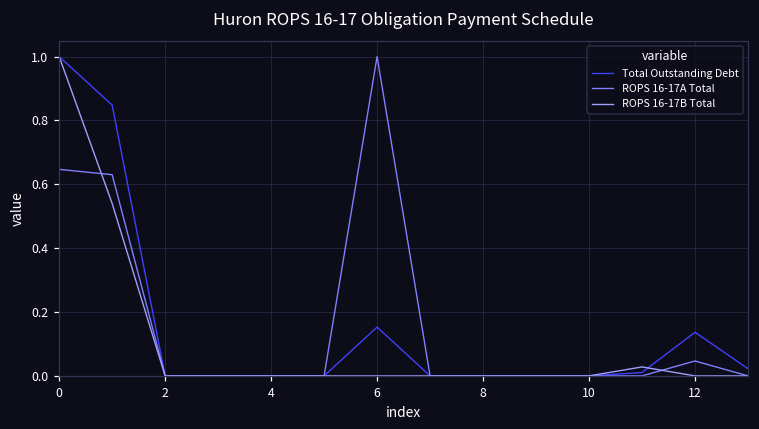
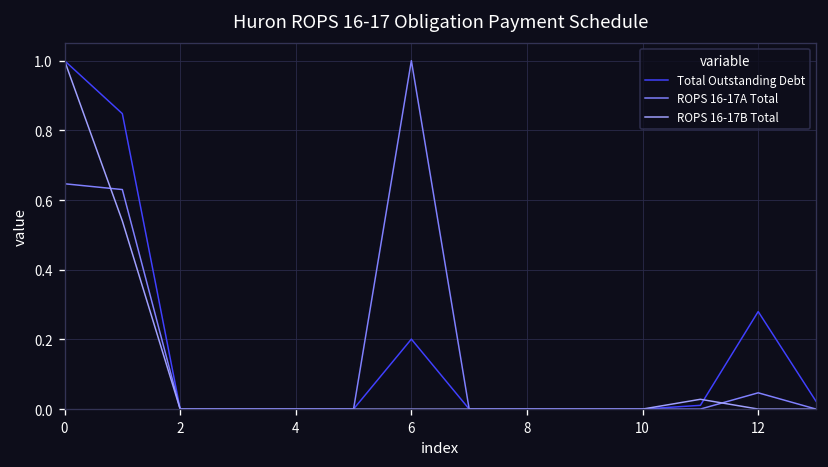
Total Outstanding Debt, 6: 0.15 -> 0.20
Total Outstanding Debt, 12: 0.14 -> 0.28
